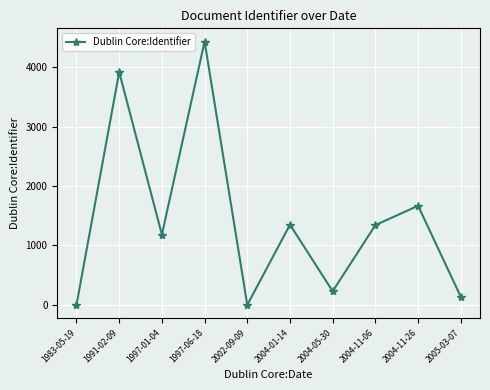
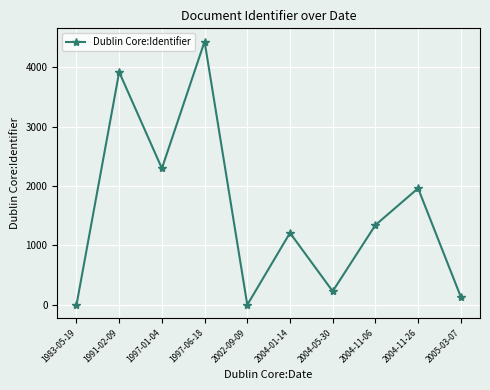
1997-01-04: 1200 -> 2300
2004-01-14: 1300 -> 1200
2004-11-26: 1700 -> 2000
